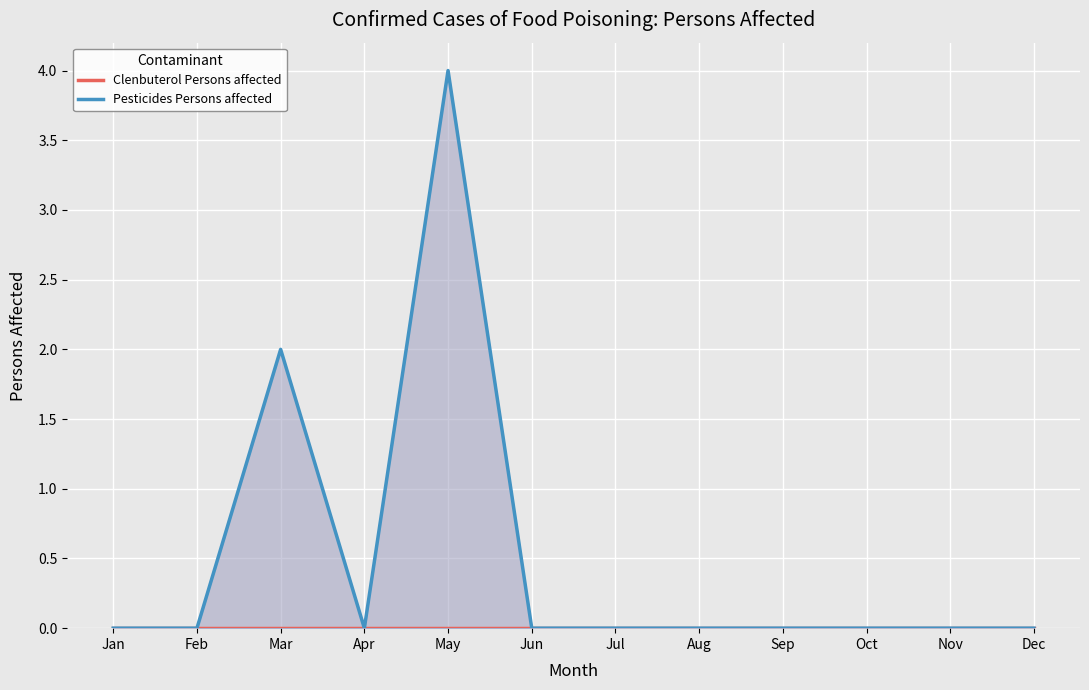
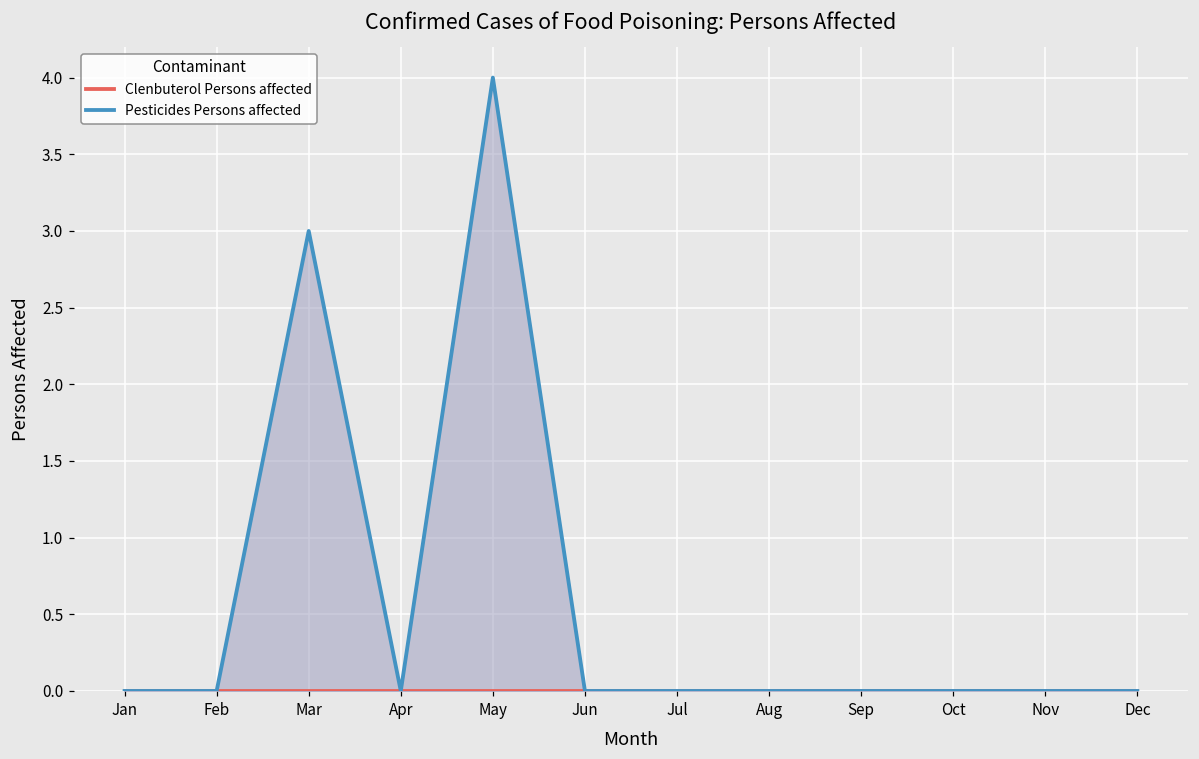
Pesticides Persons affected, Mar: 2 -> 3
